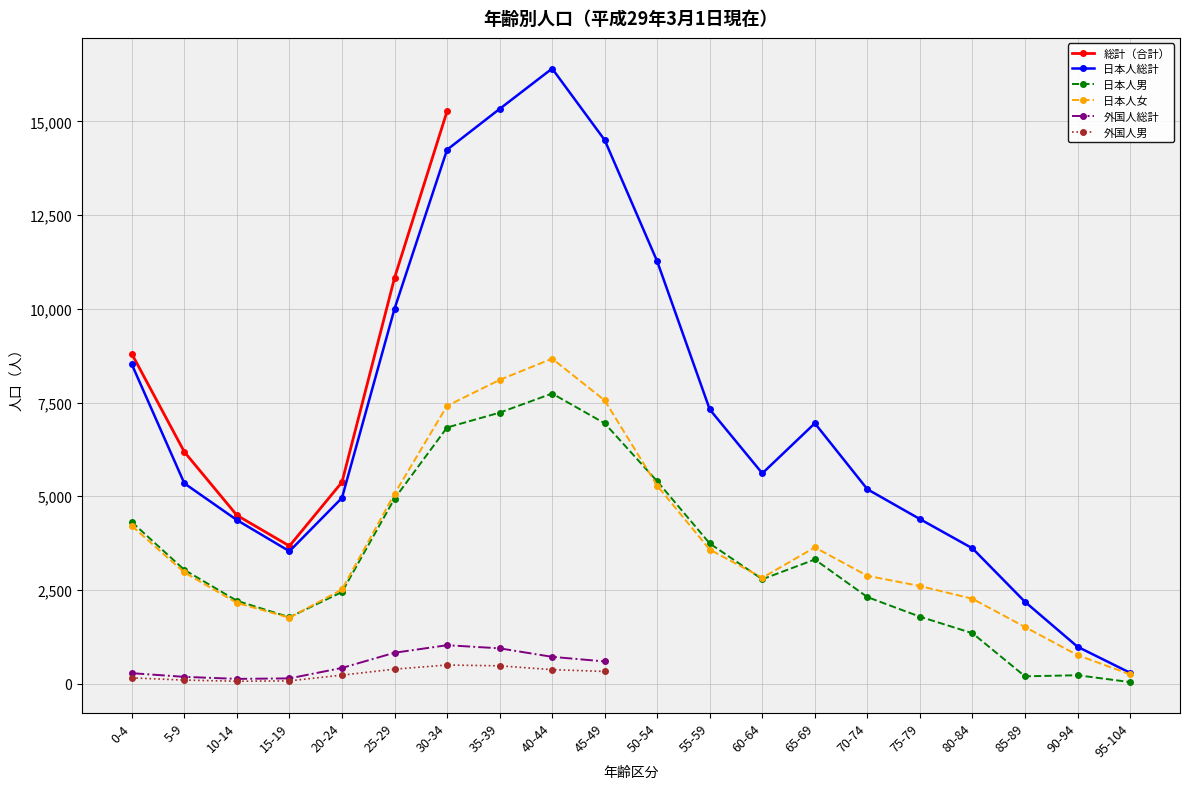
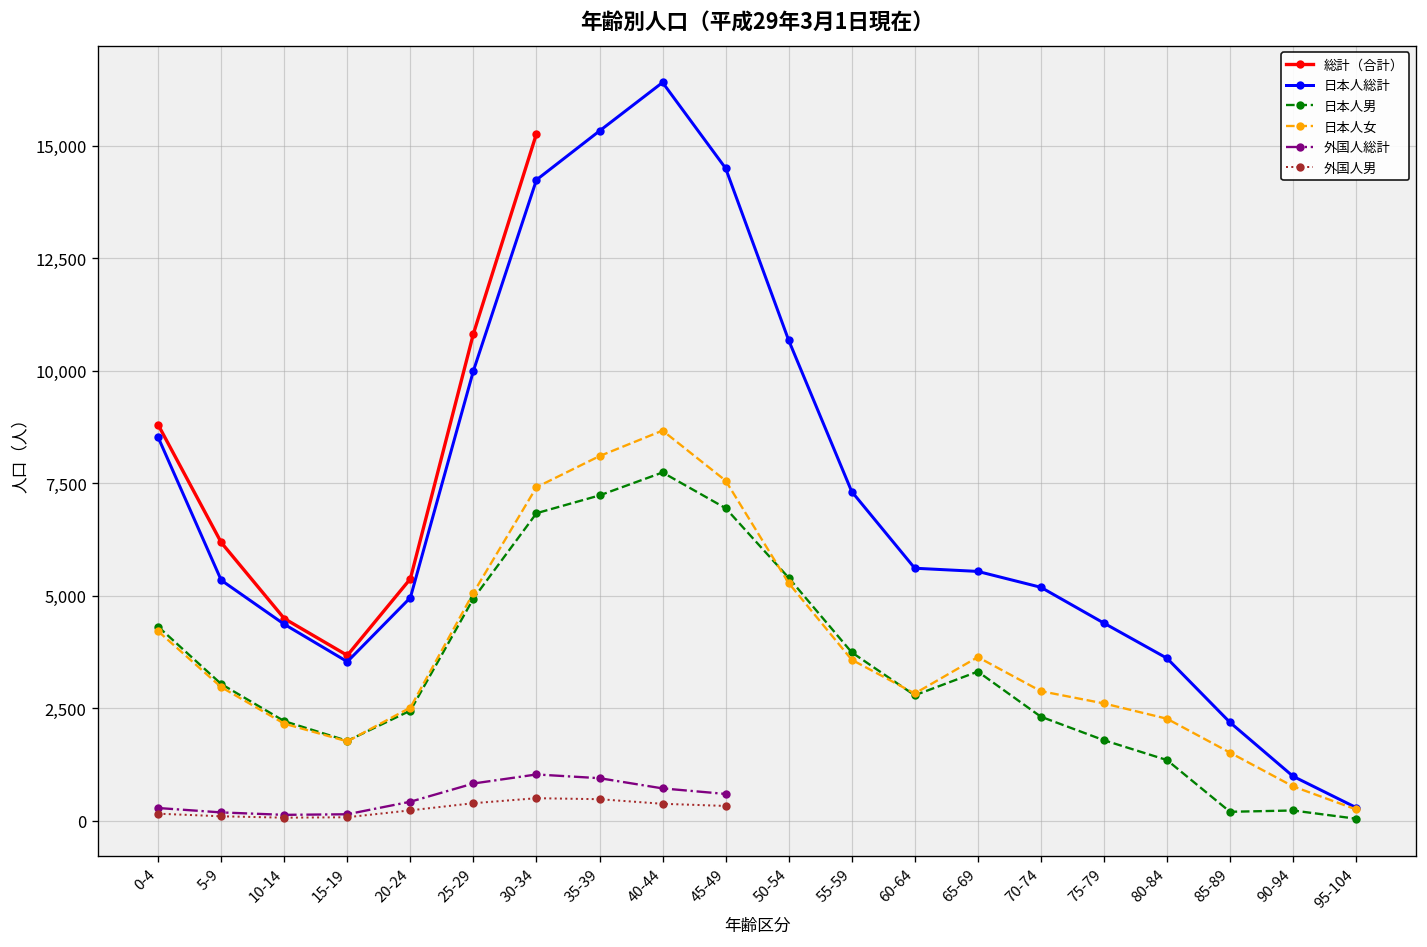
日本人総計, 50-54: 11,300 -> 10,700
日本人総計, 65-69: 6,900 -> 5,500
